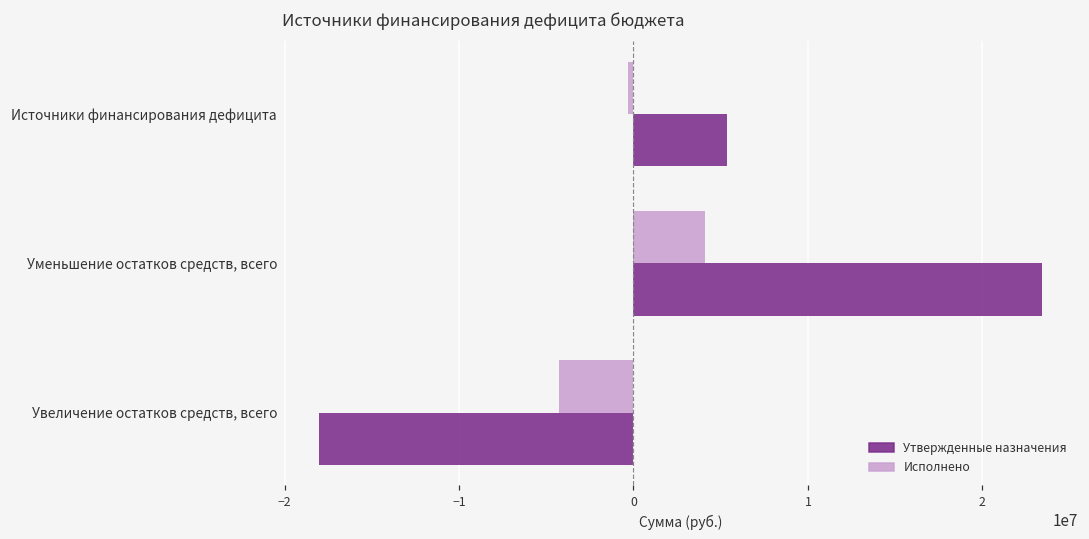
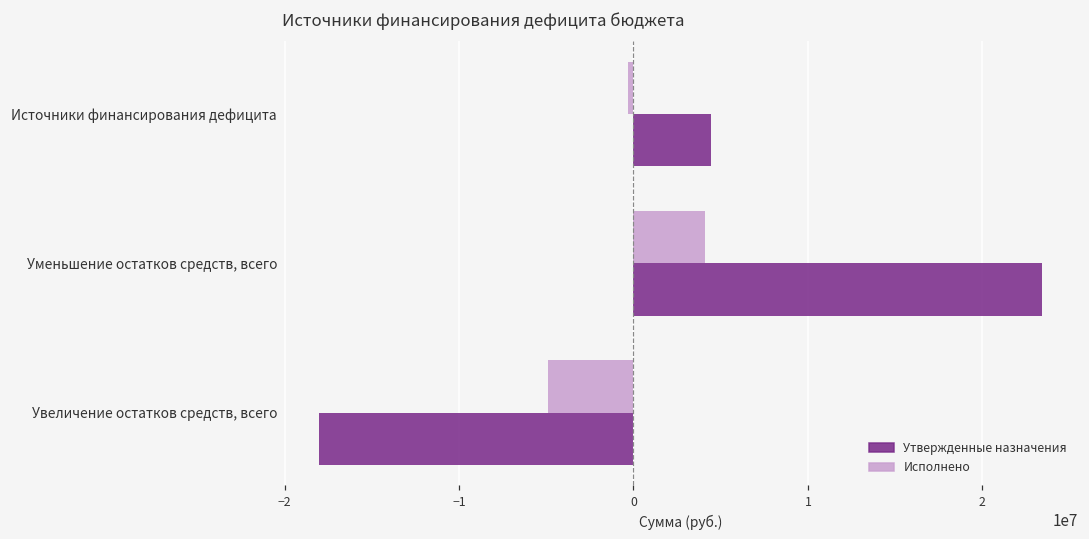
Утвержденные назначения, Источники финансирования дефицита: 5400000 -> 4500000
Исполнено, Увеличение остатков средств, всего: -4300000 -> -4900000
